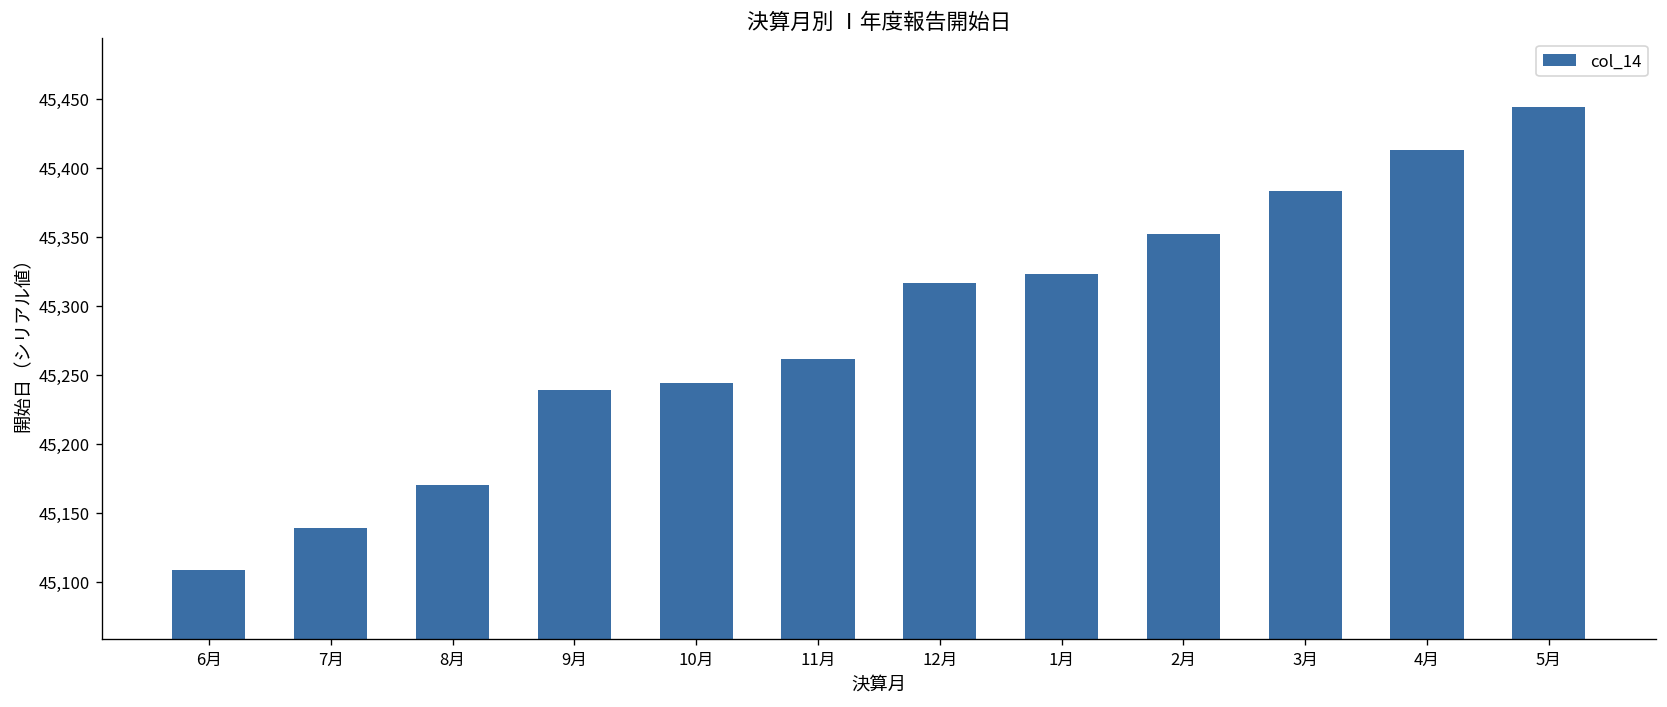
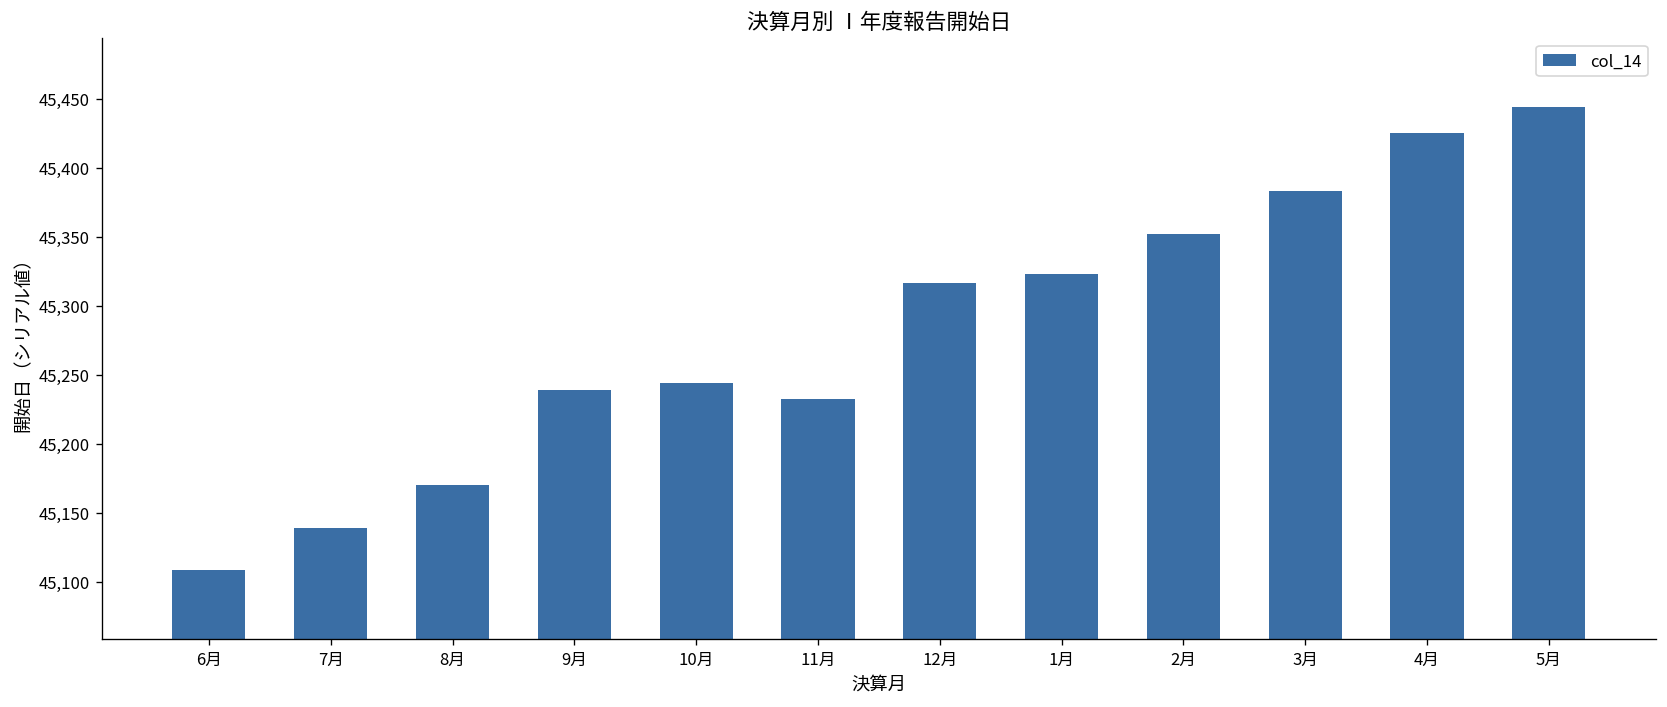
11月: 45,261 -> 45,232
4月: 45,413 -> 45,425
